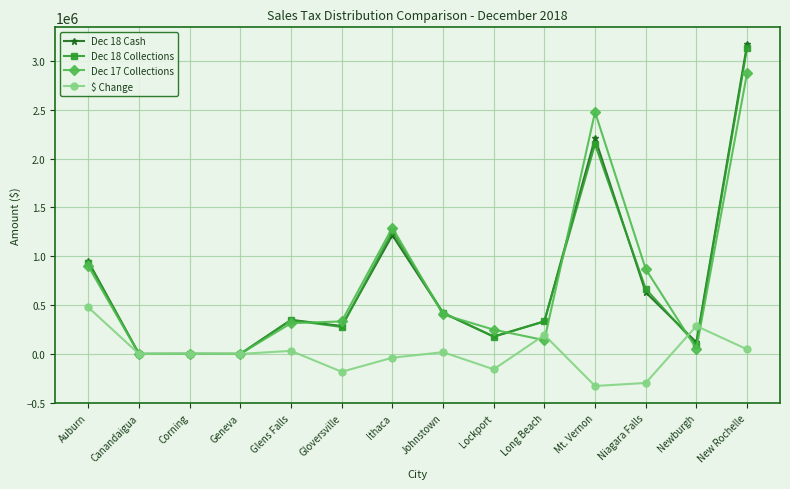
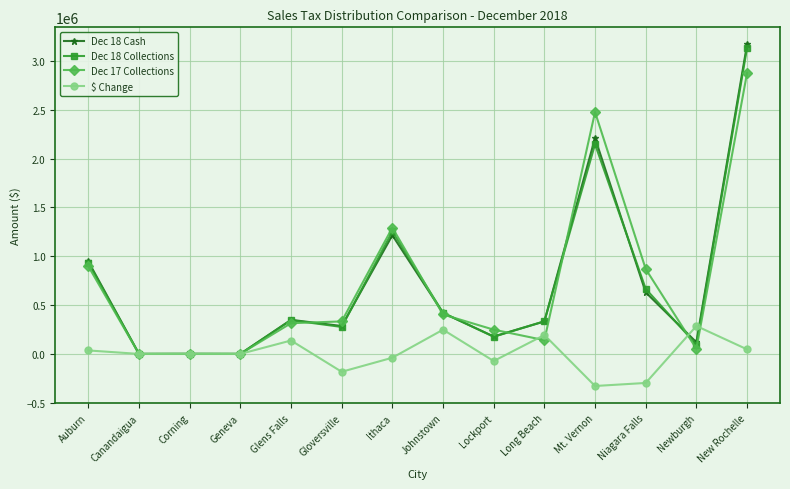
$ Change, Auburn: 500000 -> 0
$ Change, Glens Falls: 0 -> 100000
$ Change, Johnstown: 0 -> 200000
$ Change, Lockport: -200000 -> -100000
